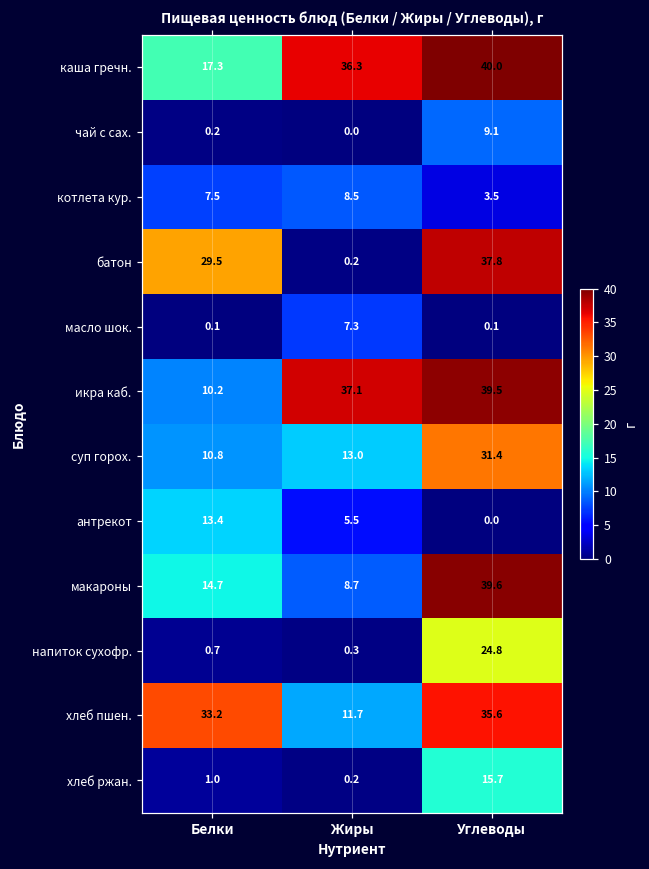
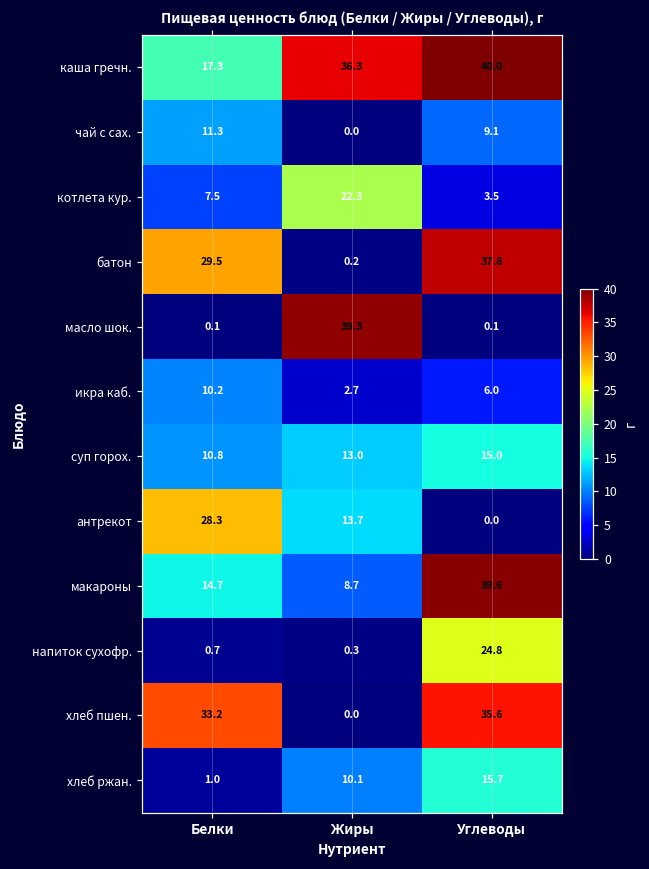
чай с сах., Белки: 0.2 -> 11.3
котлета кур., Жиры: 8.5 -> 22.3
масло шок., Жиры: 7.3 -> 39.3
икра каб., Жиры: 37.1 -> 2.7
икра каб., Углеводы: 39.5 -> 6.0
суп горох., Углеводы: 31.4 -> 15.0
антрекот, Белки: 13.4 -> 28.3
антрекот, Жиры: 5.5 -> 13.7
хлеб пшен., Жиры: 11.7 -> 0.0
хлеб ржан., Жиры: 0.2 -> 10.1
